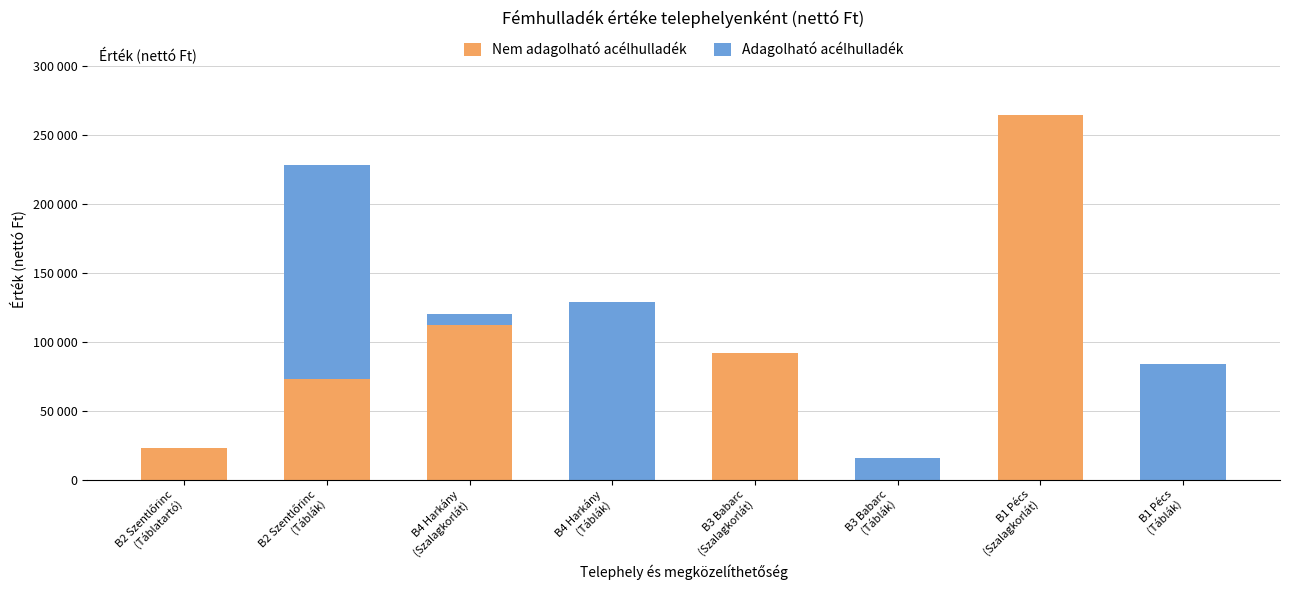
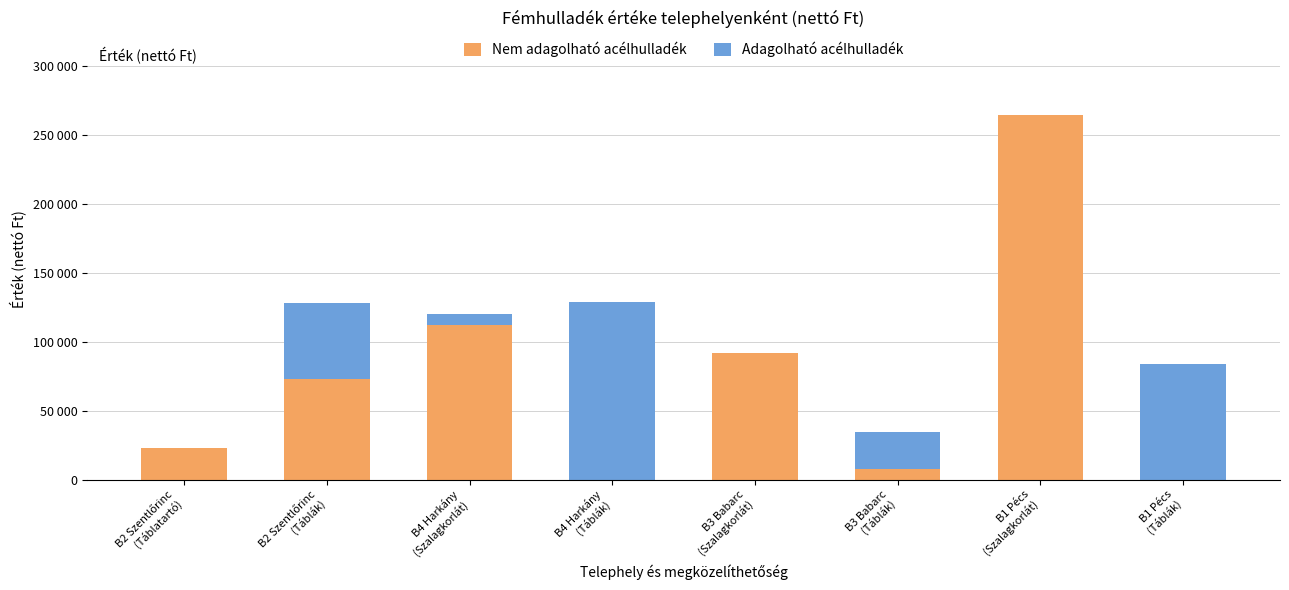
Adagolható acélhulladék, B2 Szentlőrinc (Táblák): 155000 -> 55000
Nem adagolható acélhulladék, B3 Babarc (Táblák): 0 -> 7000
Adagolható acélhulladék, B3 Babarc (Táblák): 16000 -> 27000
